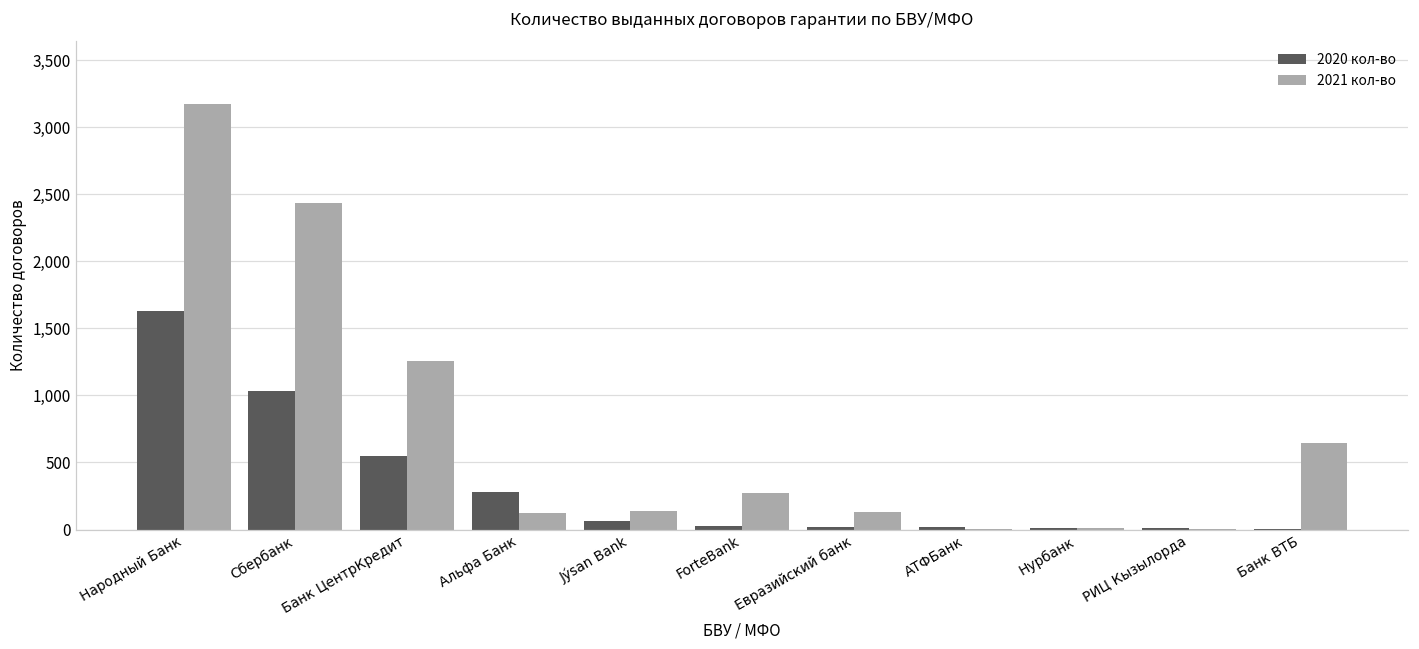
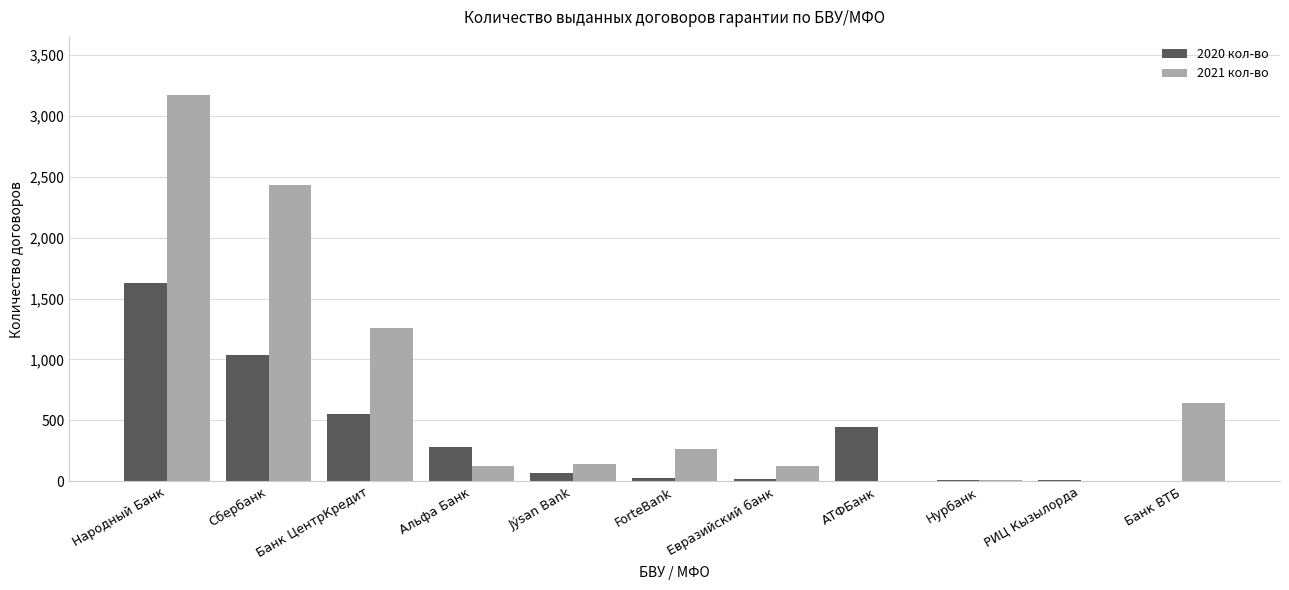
2020 кол-во, АТФБанк: 20 -> 450
